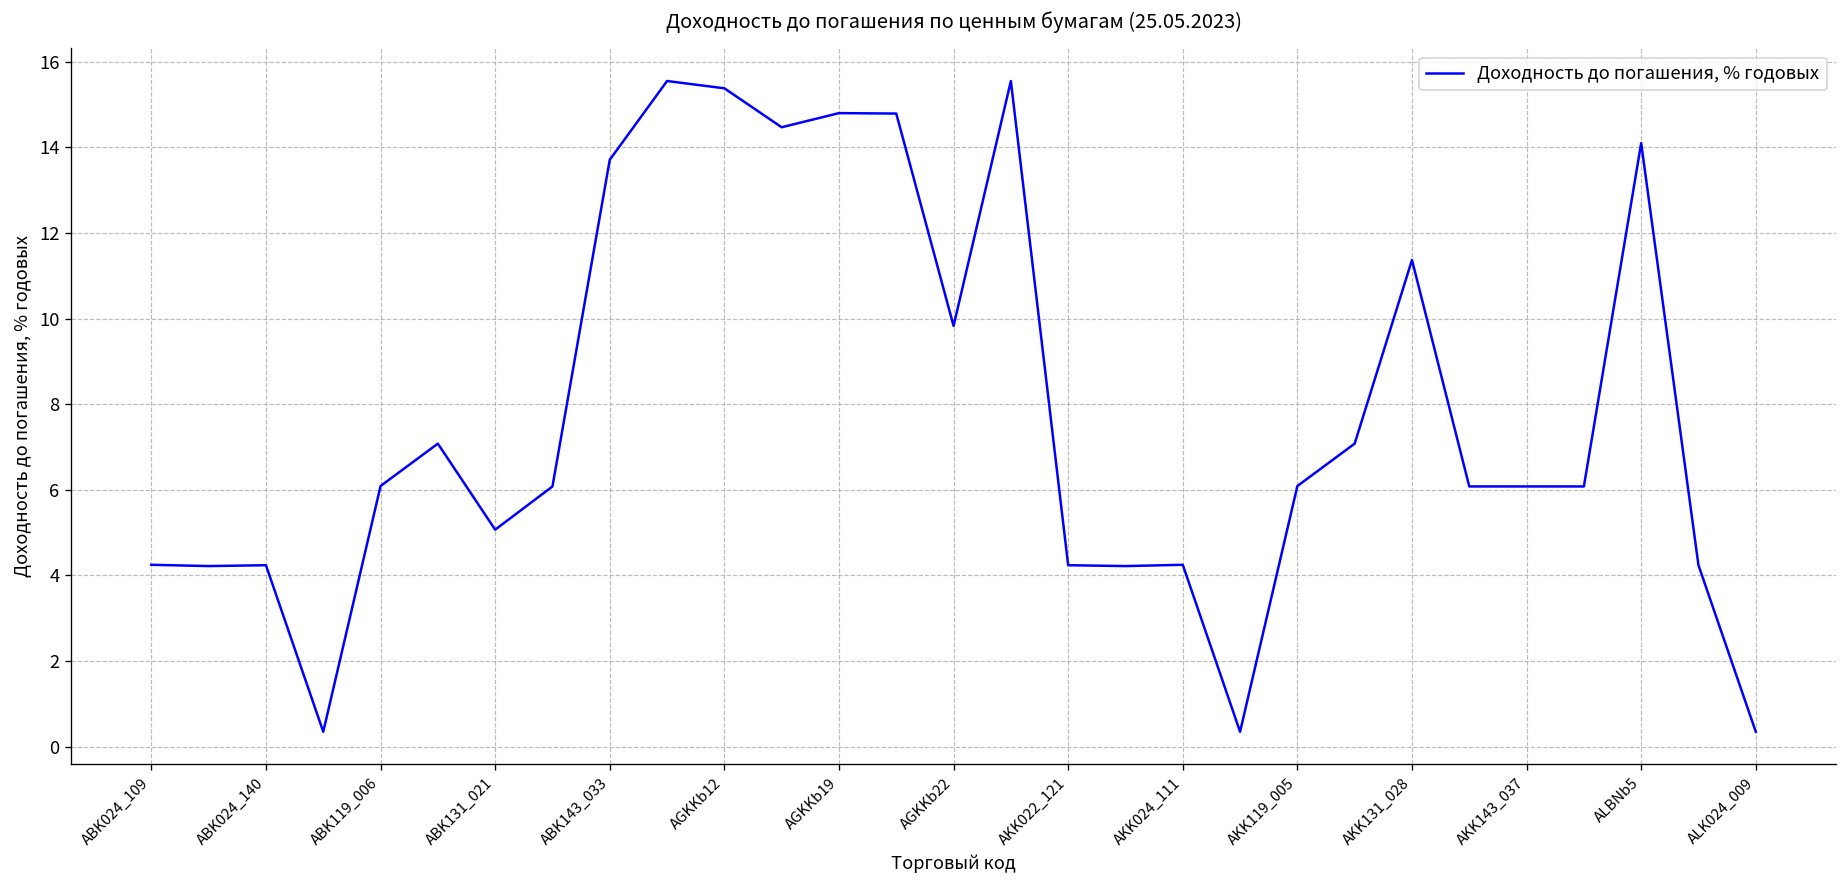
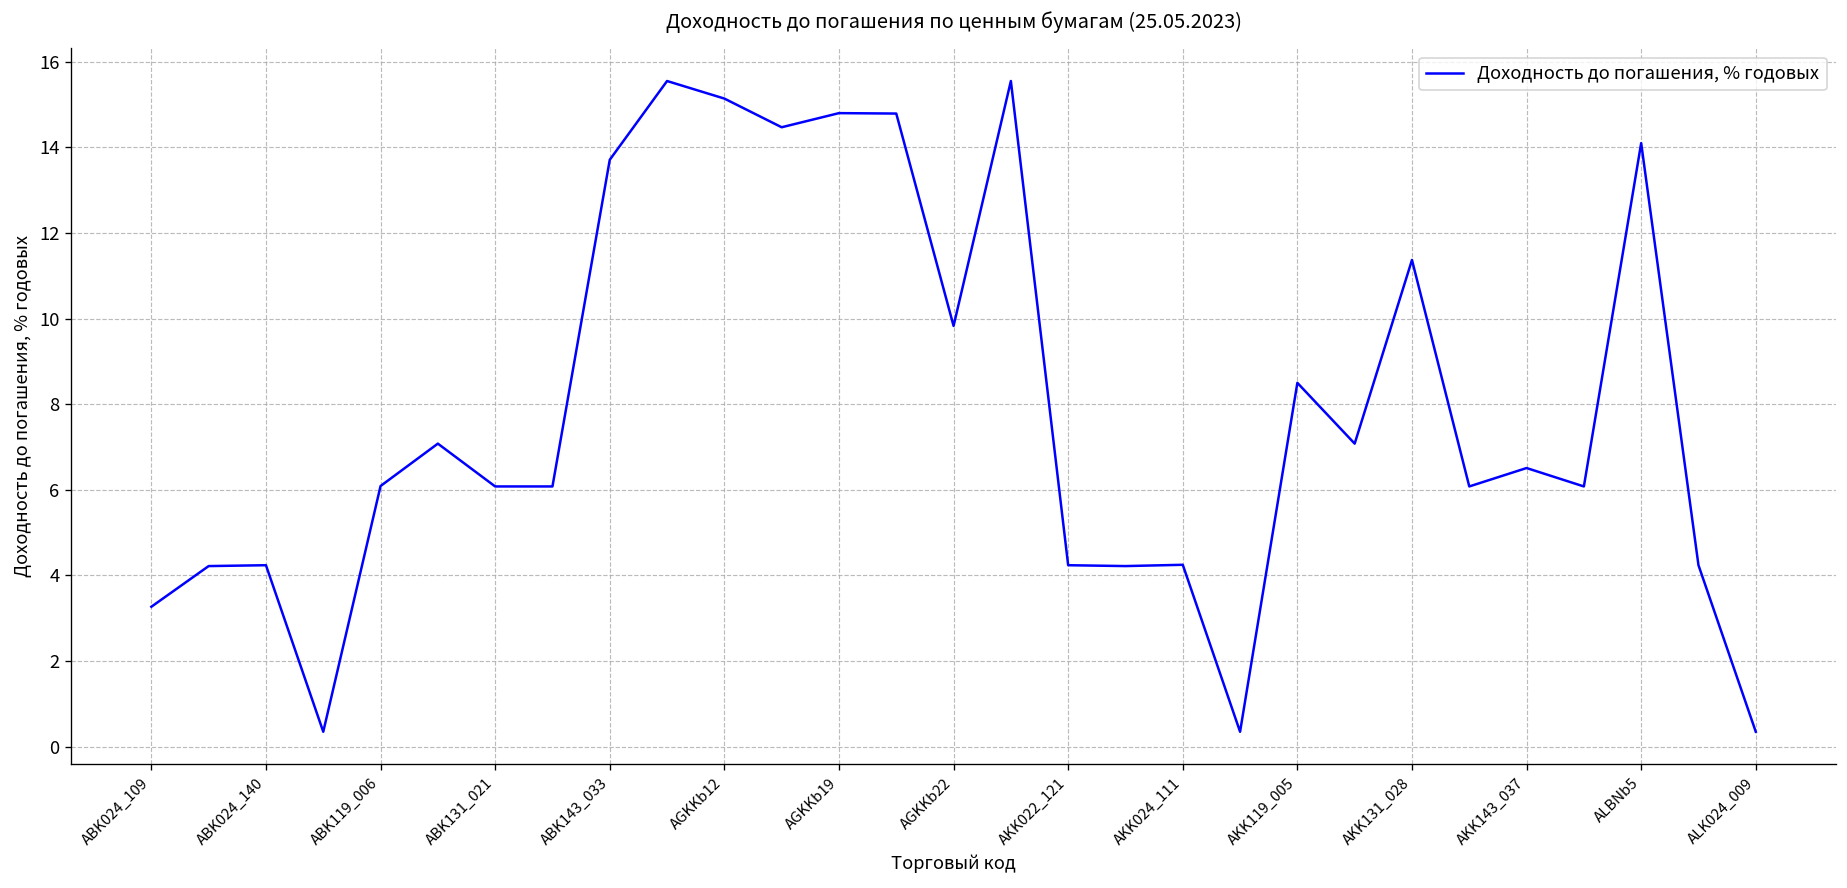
ABK024_109: 4.3 -> 3.3
ABK131_021: 5.1 -> 6.1
AGKKb12: 15.4 -> 15.1
AKK119_005: 6.1 -> 8.5
AKK143_037: 6.1 -> 6.5
